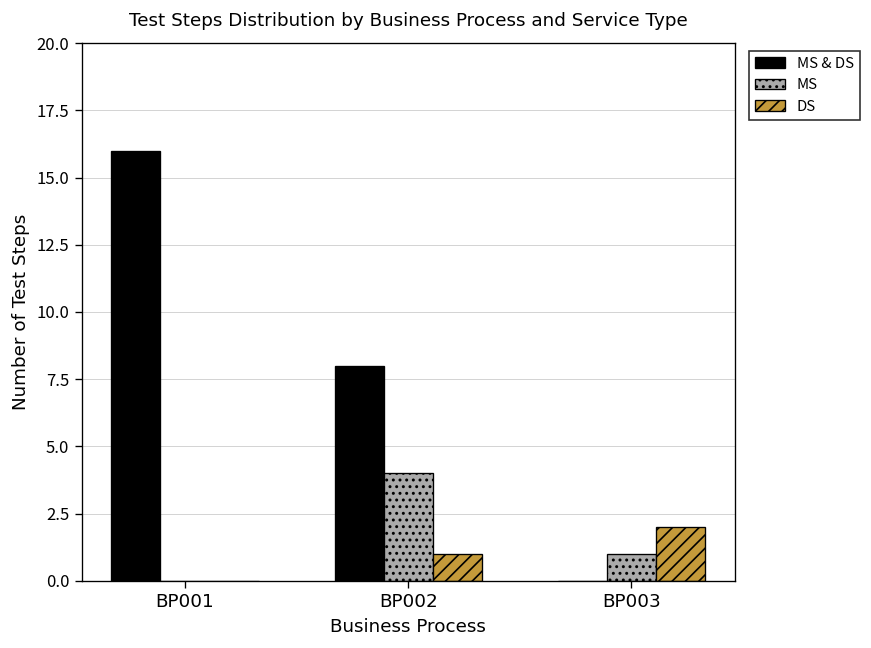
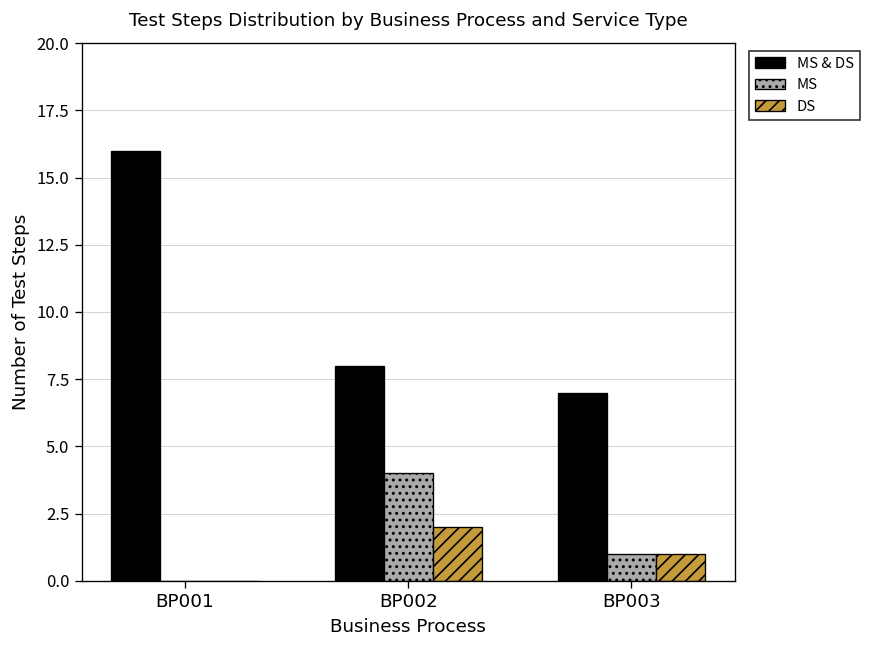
DS, BP002: 1 -> 2
MS & DS, BP003: 0 -> 7
DS, BP003: 2 -> 1
